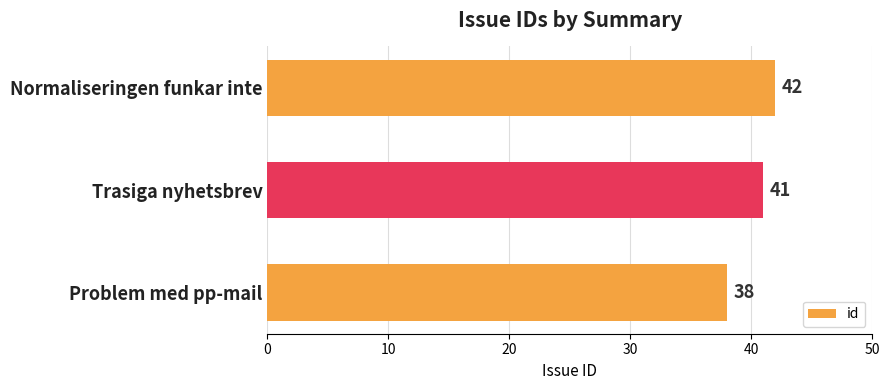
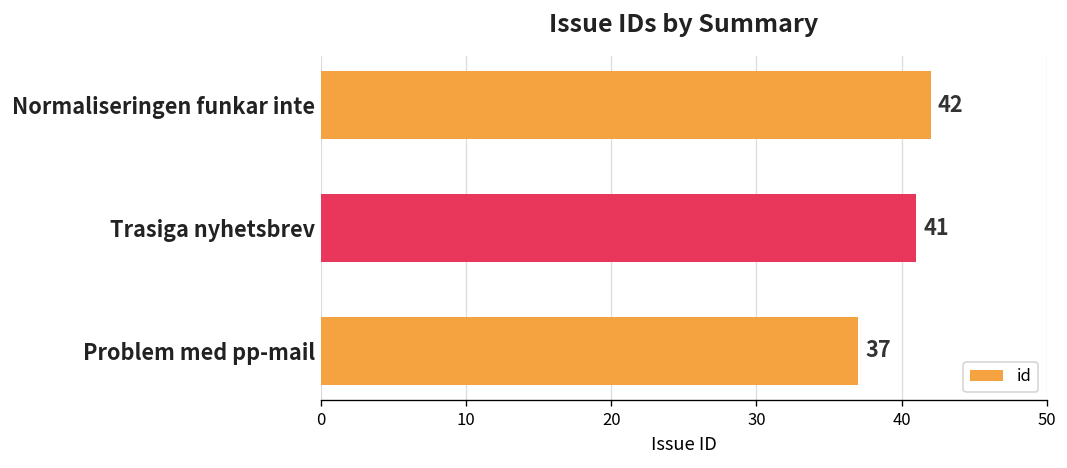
Problem med pp-mail: 38 -> 37
